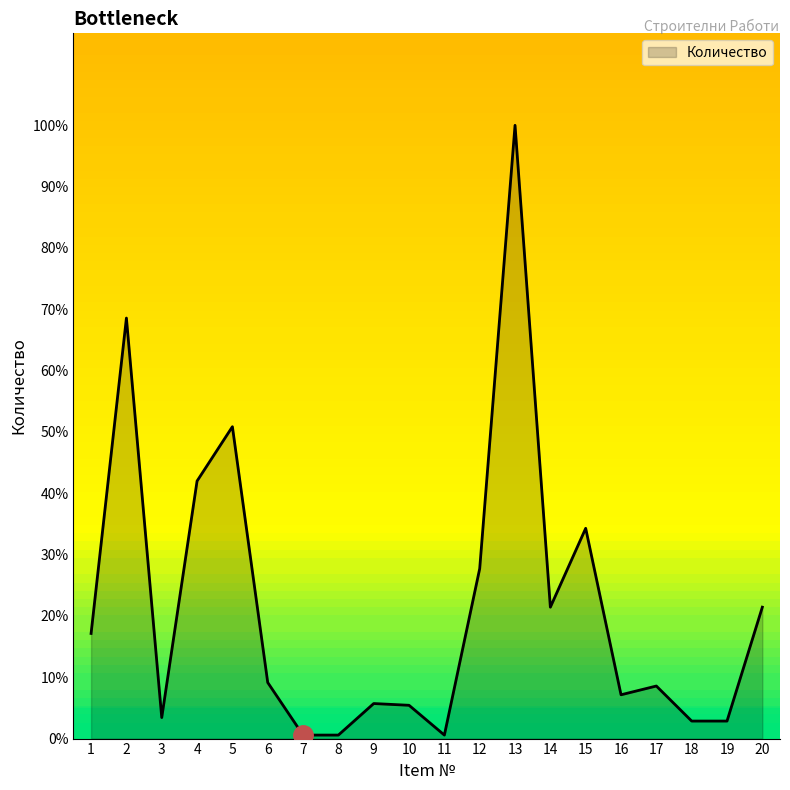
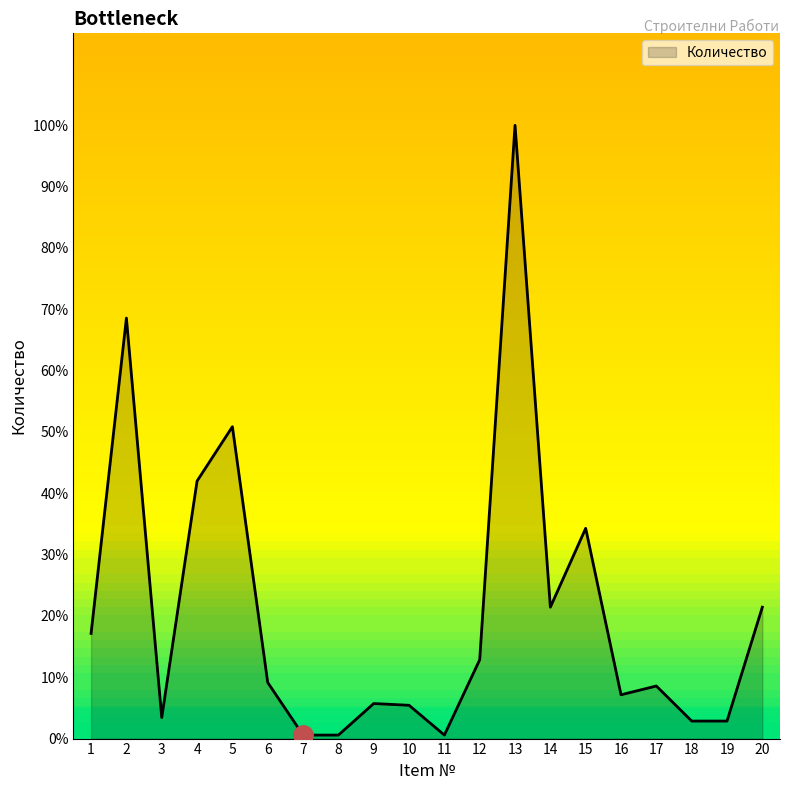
Количество, 12: 28% -> 13%
